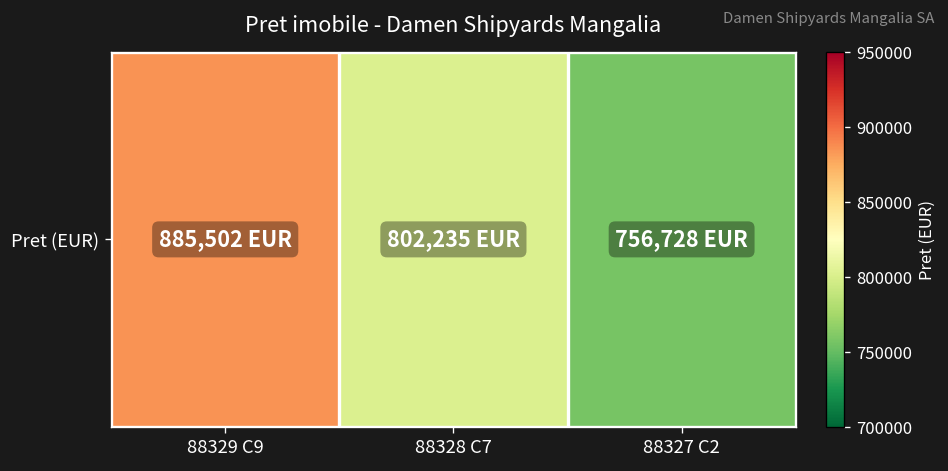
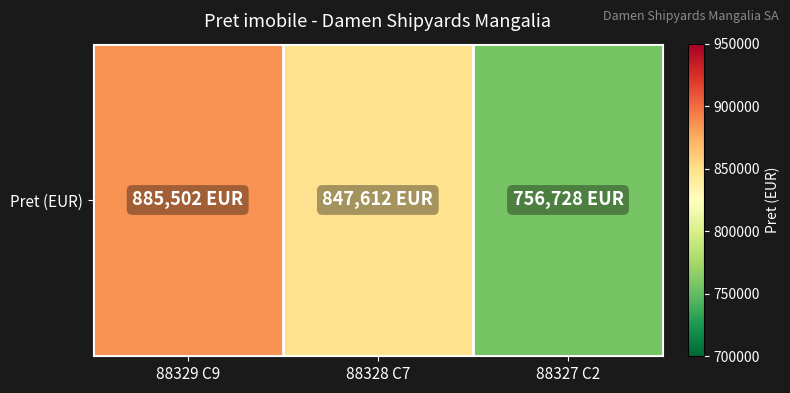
Pret (EUR), 88328 C7: 802,235 -> 847,612
